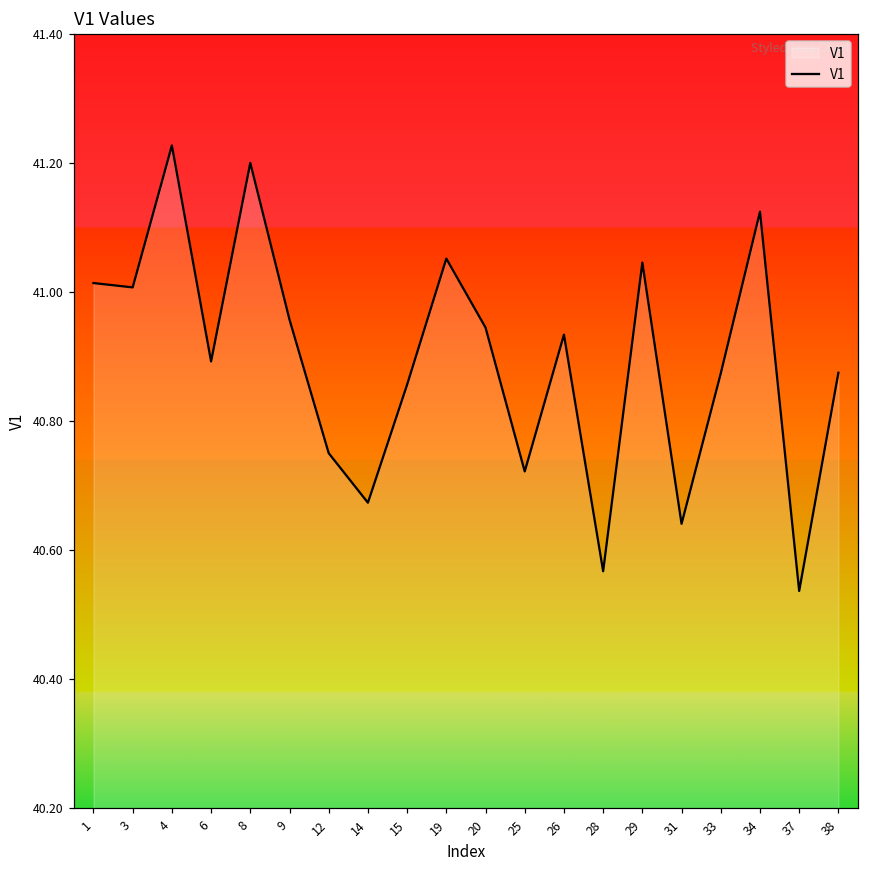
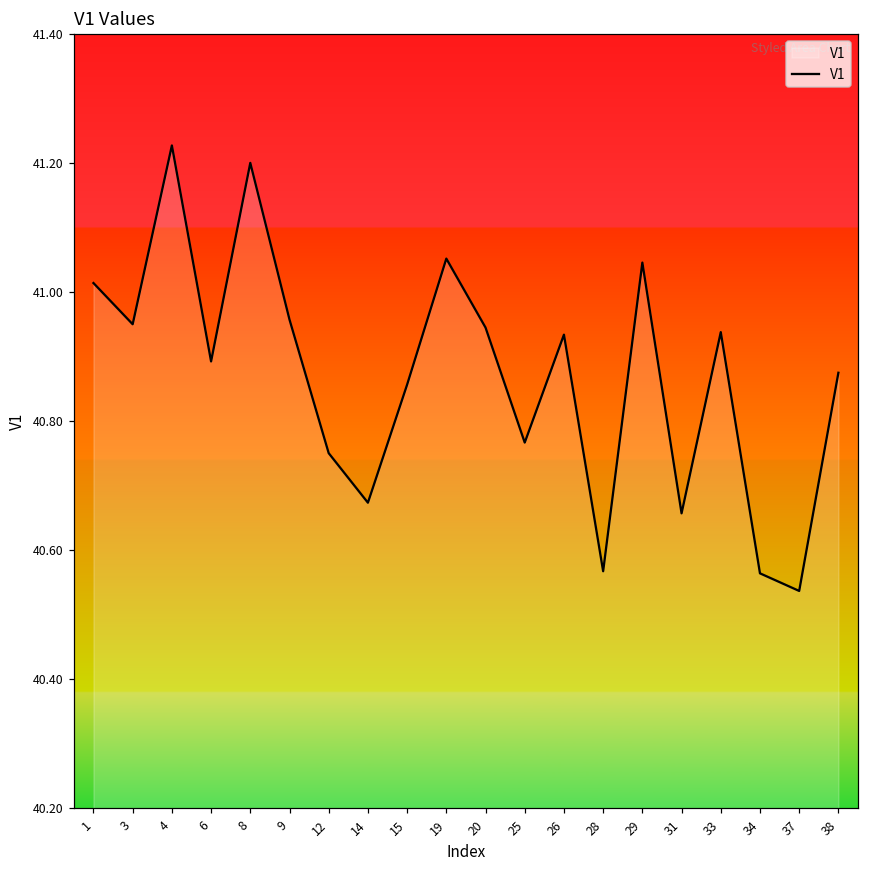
3: 41.01 -> 40.95
25: 40.72 -> 40.77
31: 40.64 -> 40.66
33: 40.87 -> 40.94
34: 41.13 -> 40.56
